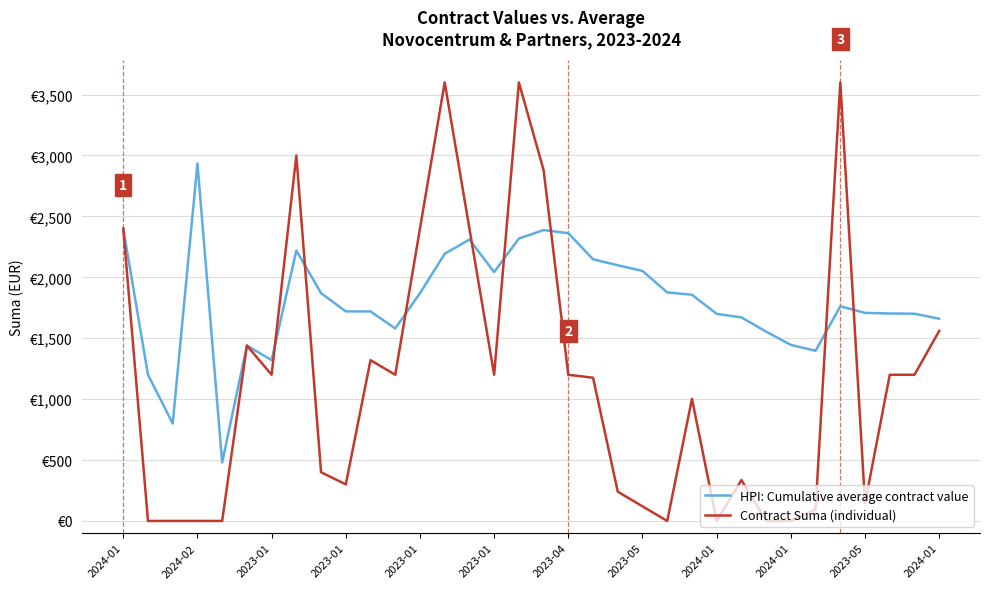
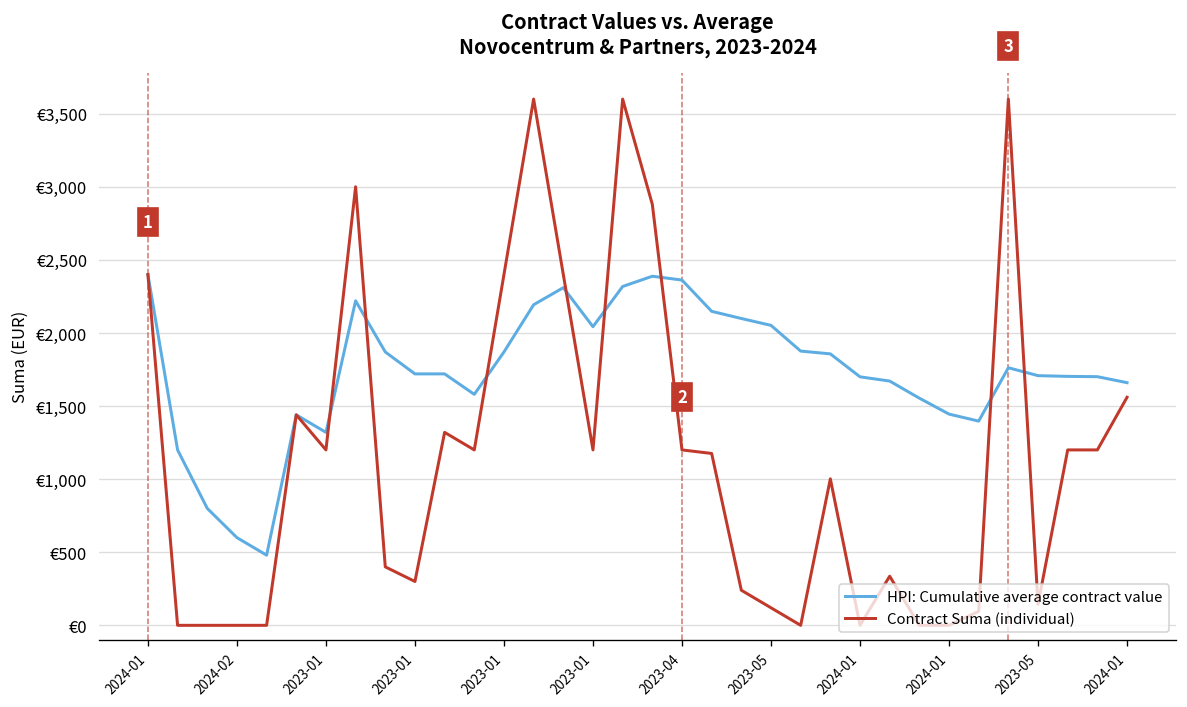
HPI: Cumulative average contract value, 2024-02: €2,940 -> €600
